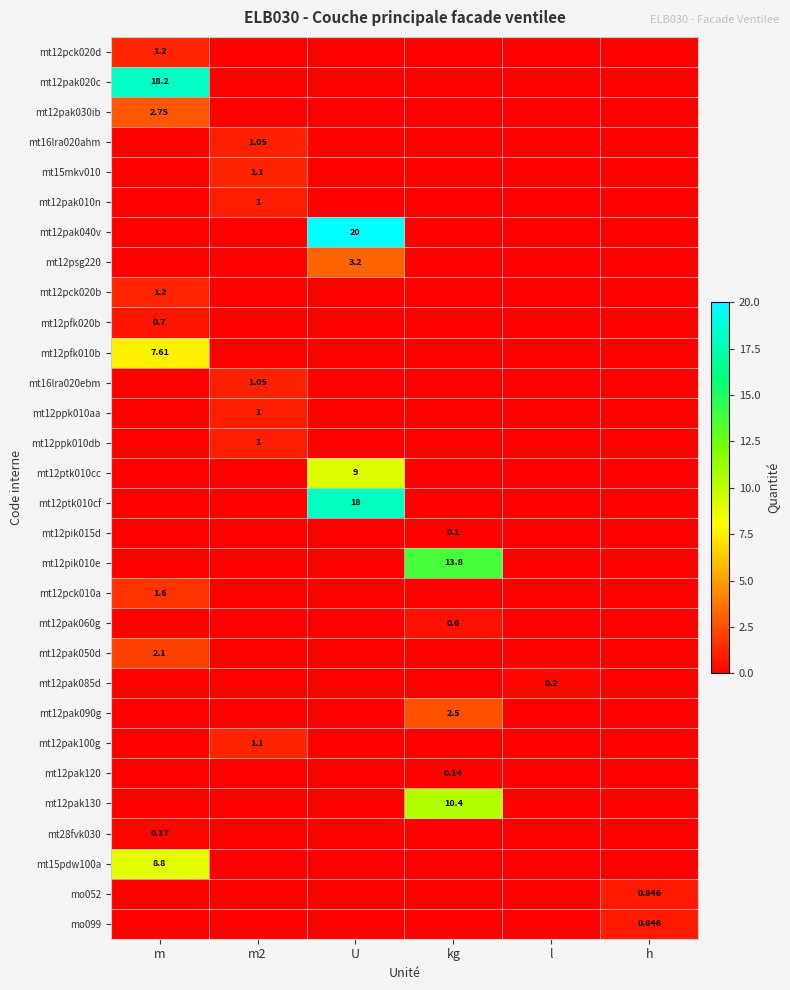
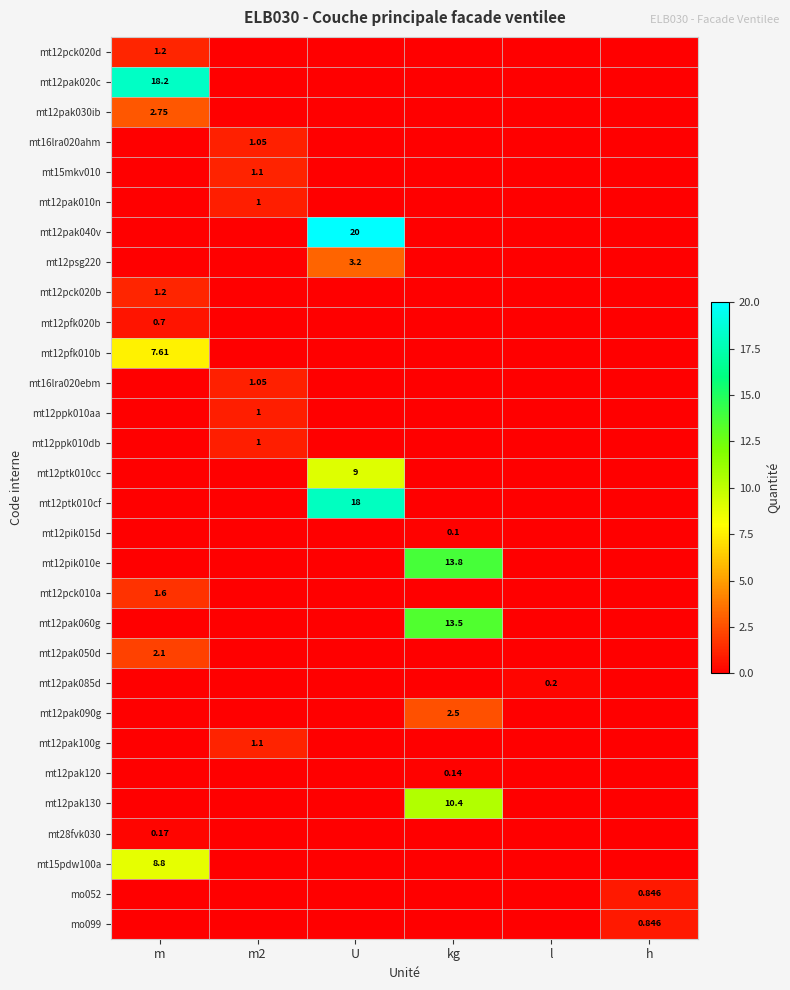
mt12pak060g, kg: 0.6 -> 13.5
